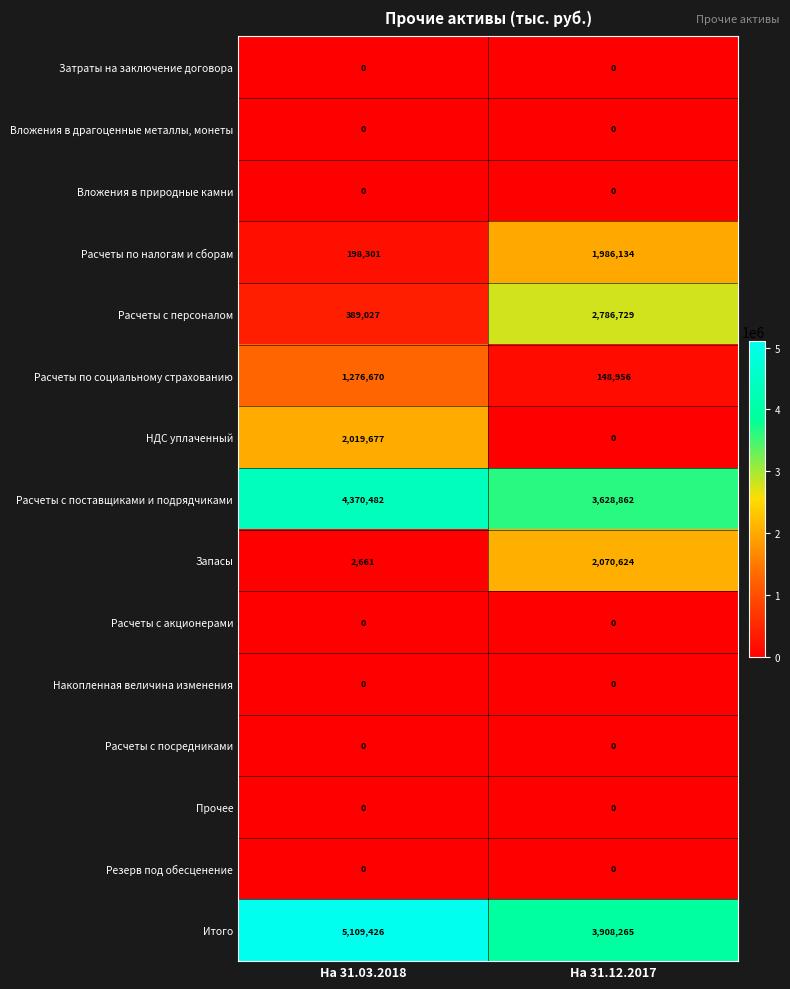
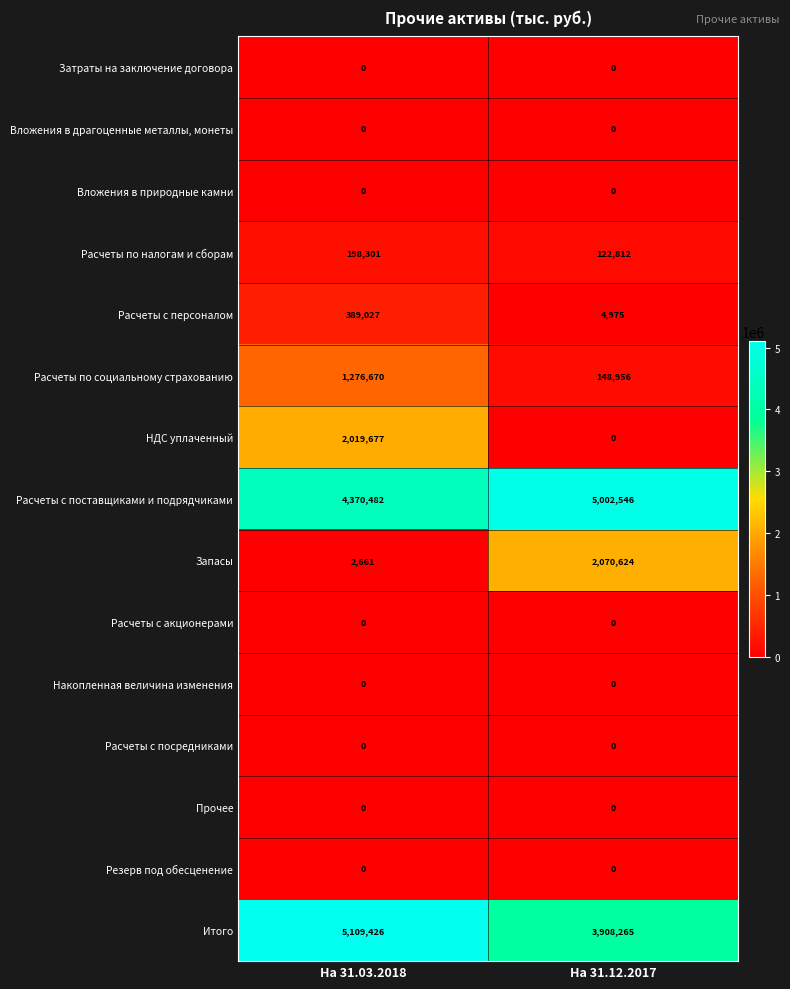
Расчеты по налогам и сборам, На 31.12.2017: 1,986,134 -> 122,812
Расчеты с персоналом, На 31.12.2017: 2,786,729 -> 4,975
Расчеты с поставщиками и подрядчиками, На 31.12.2017: 3,628,862 -> 5,002,546
